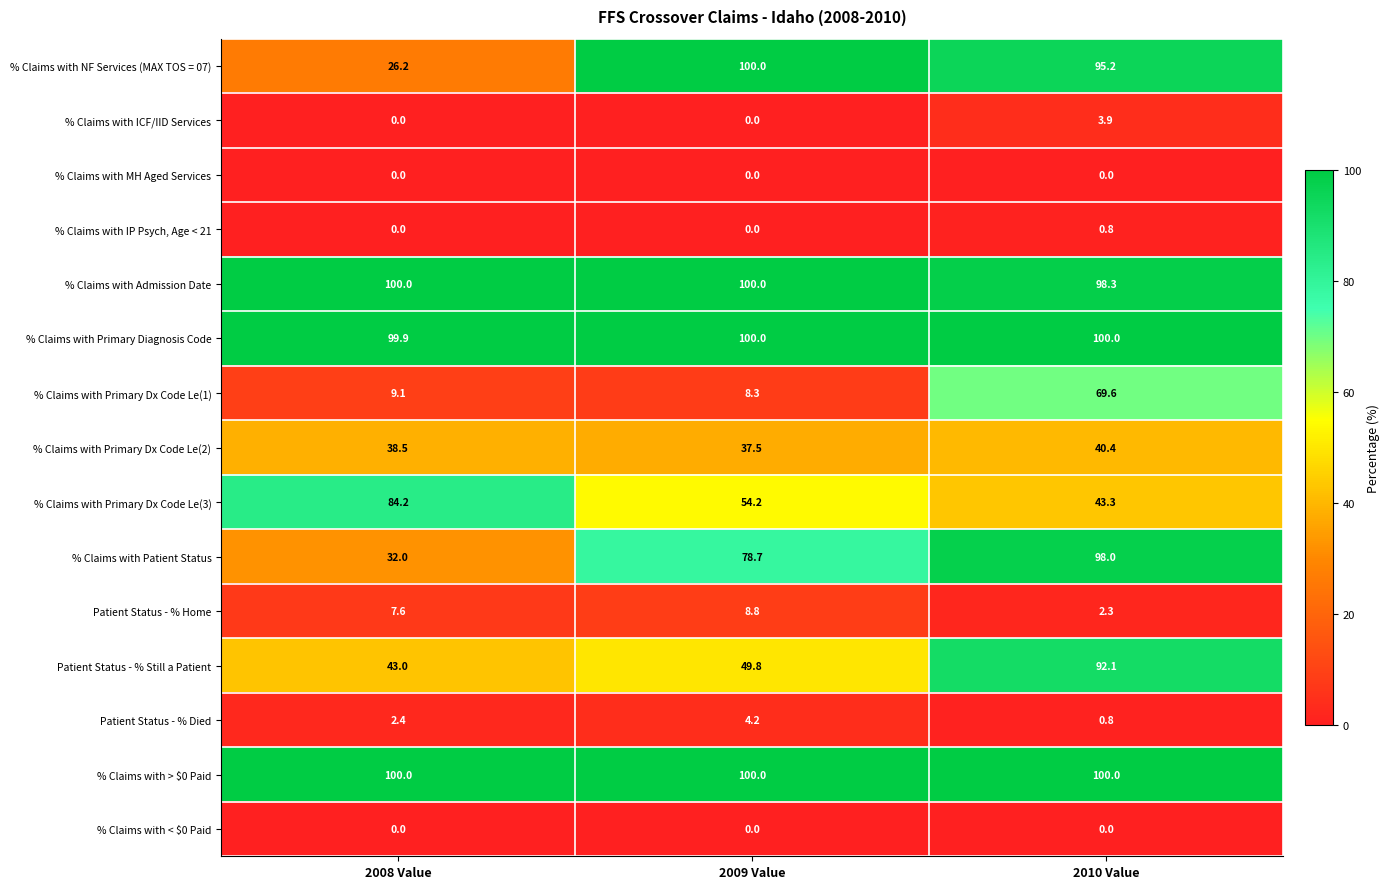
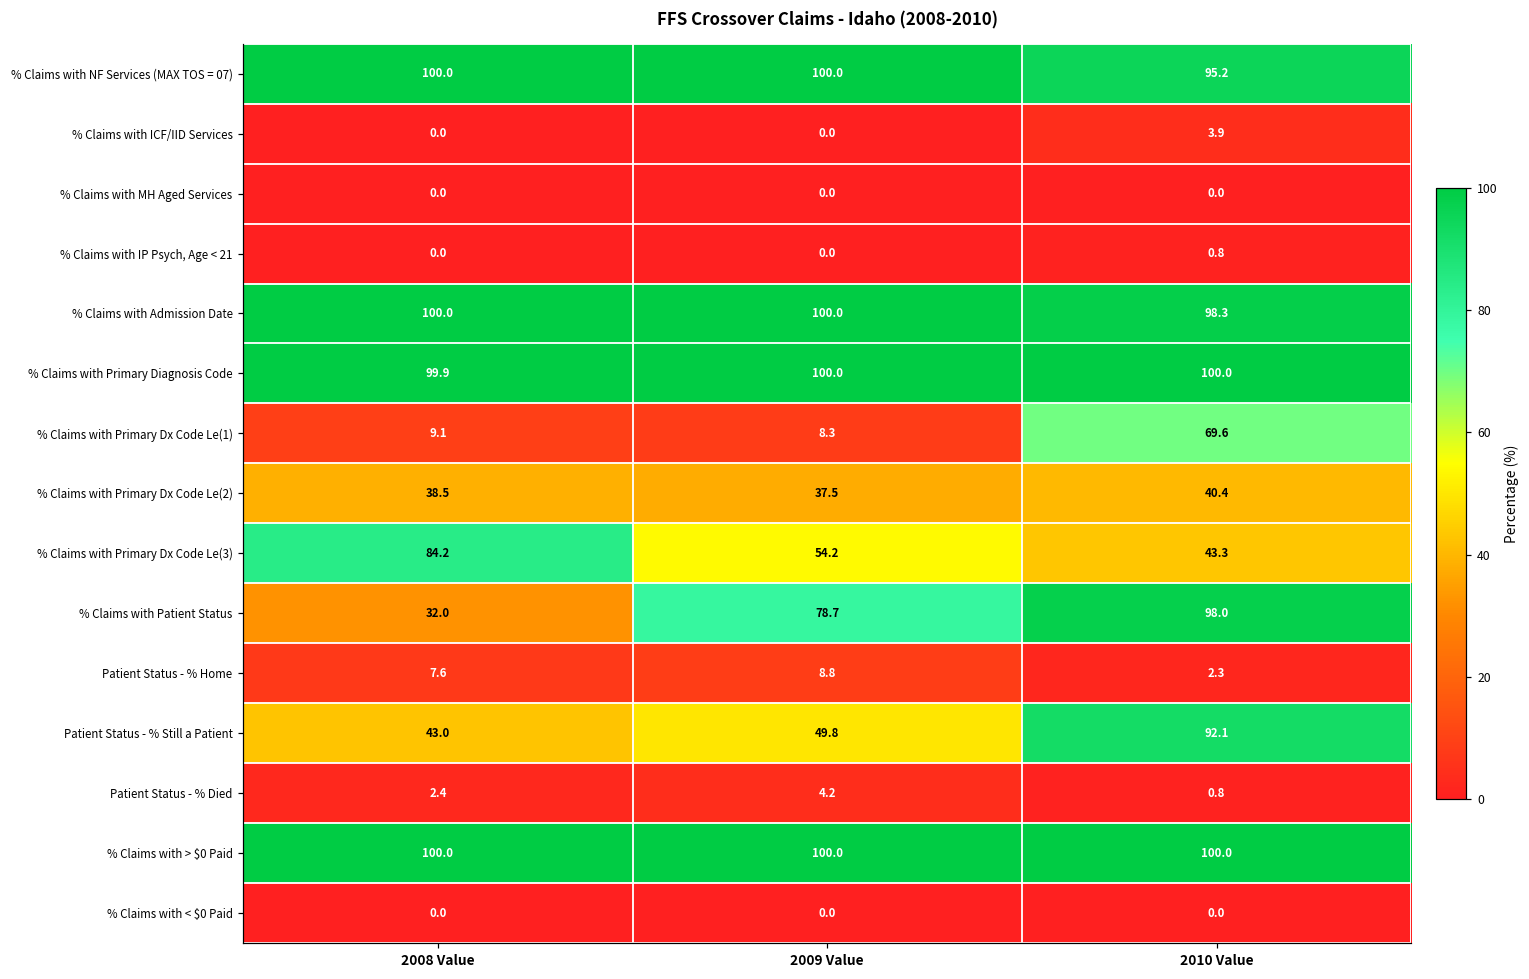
% Claims with NF Services (MAX TOS = 07), 2008 Value: 26.2 -> 100.0
